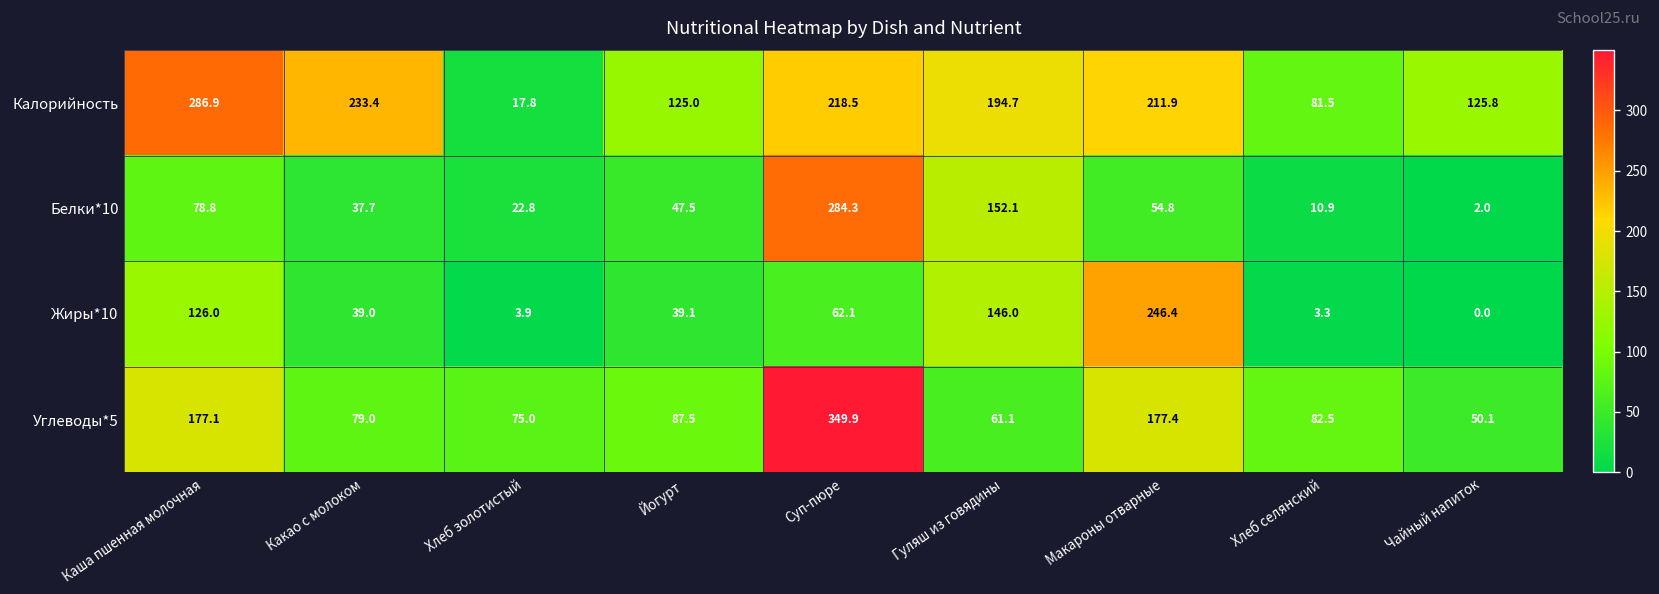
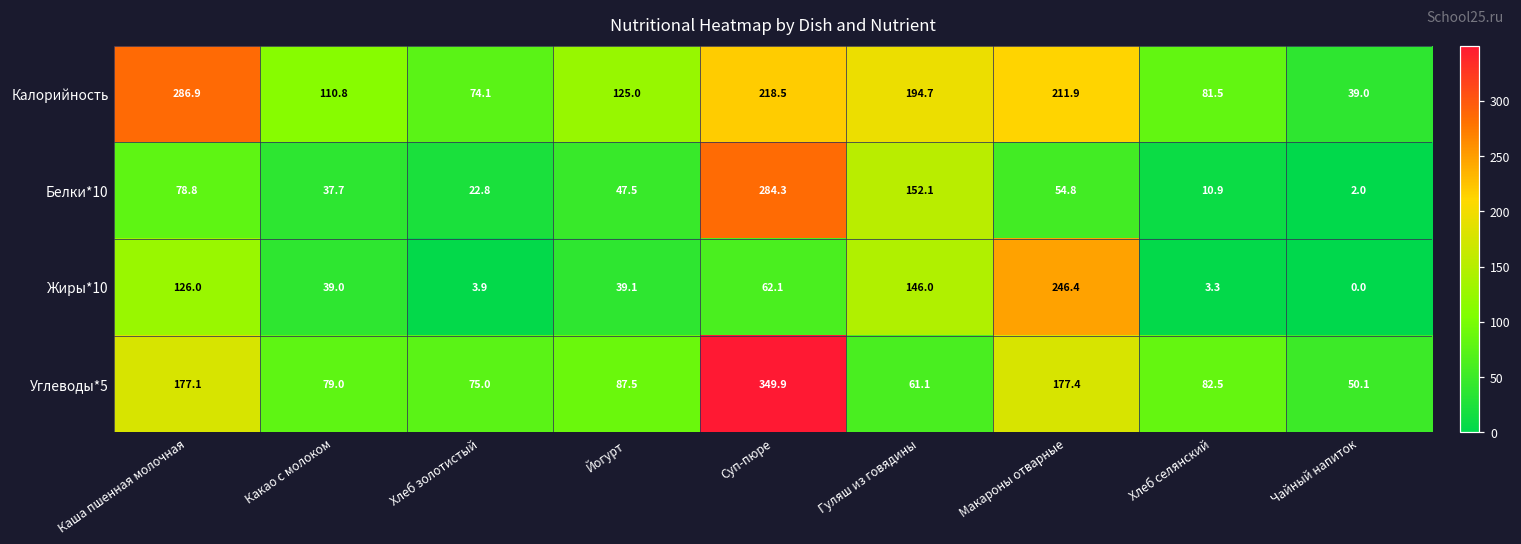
Калорийность, Какао с молоком: 233.4 -> 110.8
Калорийность, Хлеб золотистый: 17.8 -> 74.1
Калорийность, Чайный напиток: 125.8 -> 39.0
